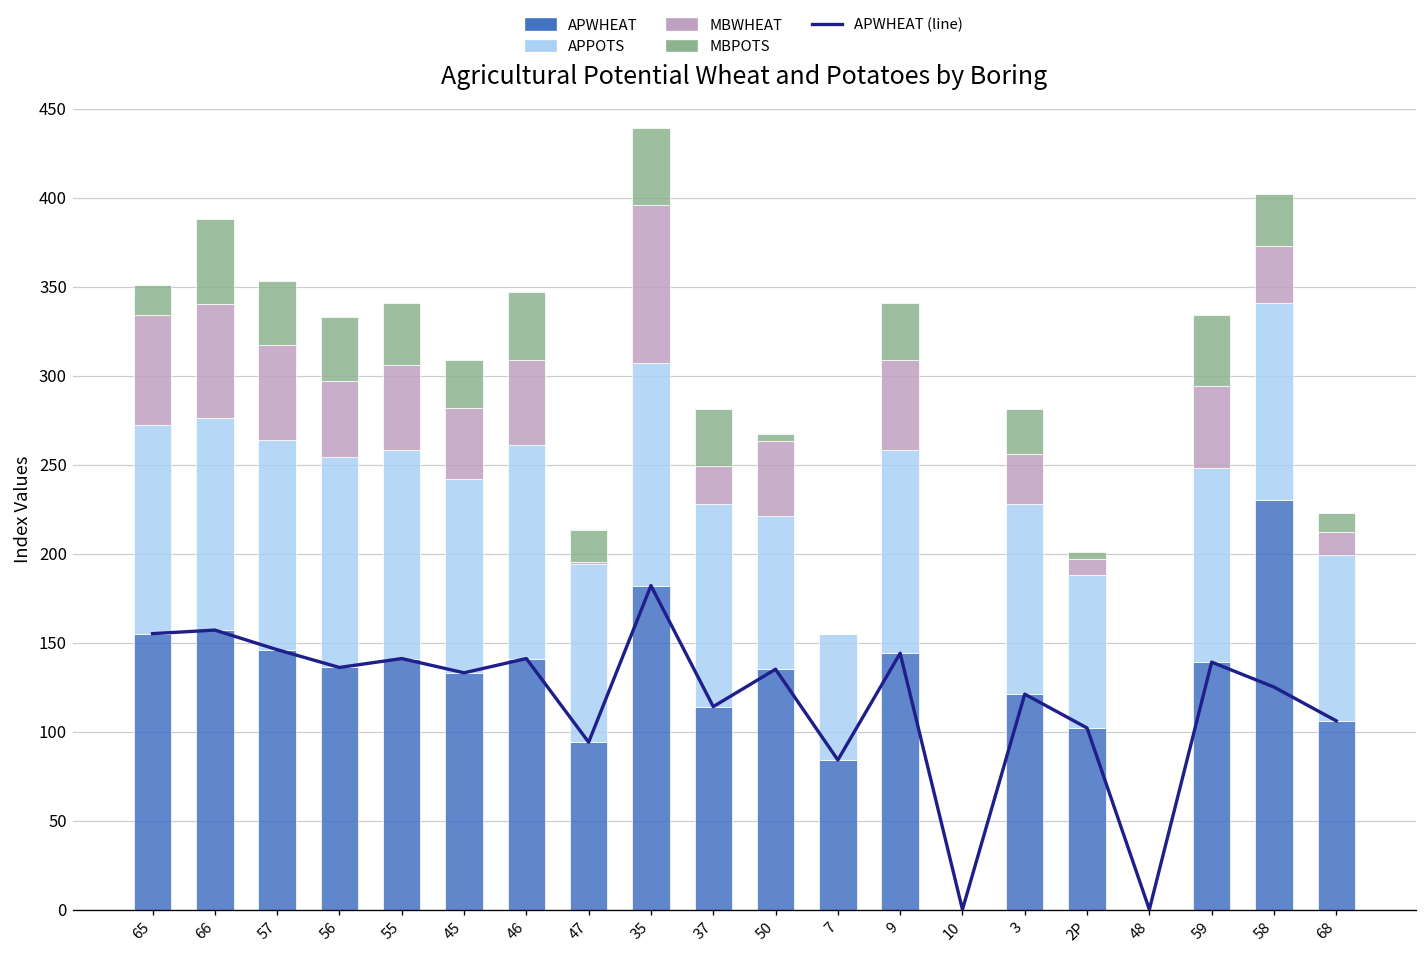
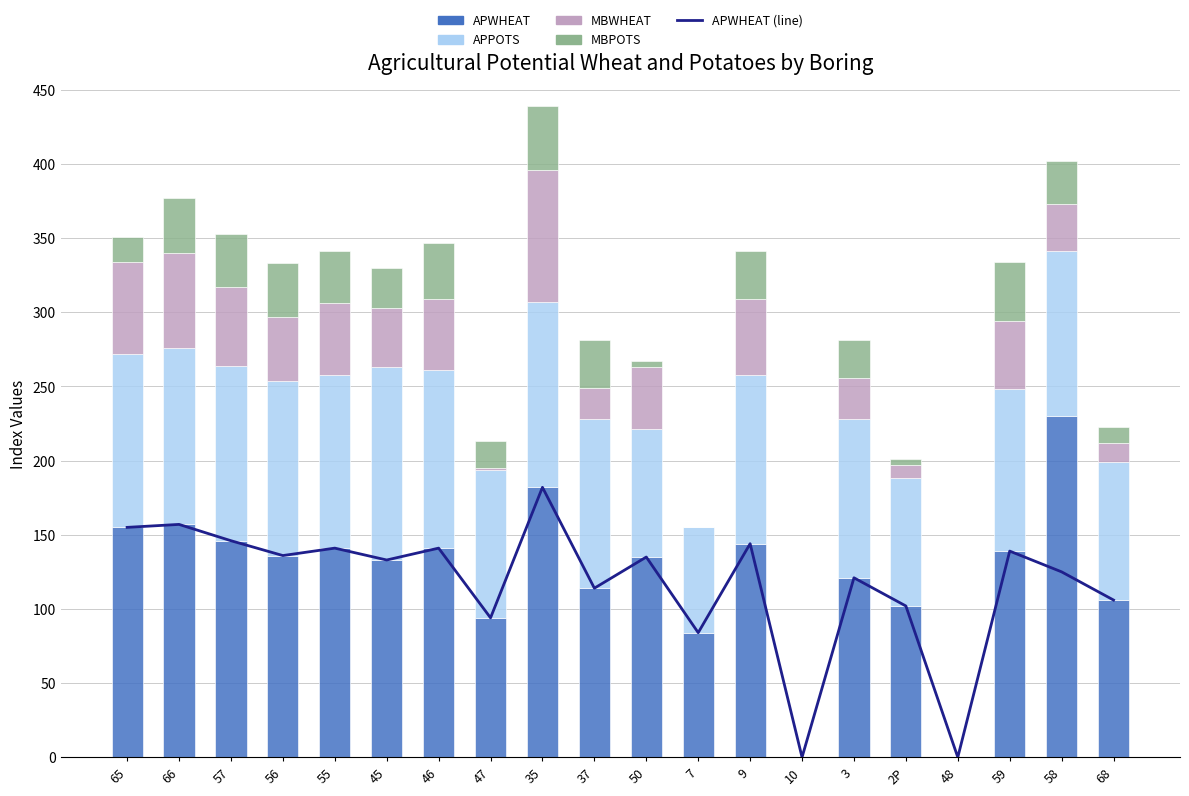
MBPOTS, 66: 48 -> 37
APPOTS, 45: 109 -> 130
